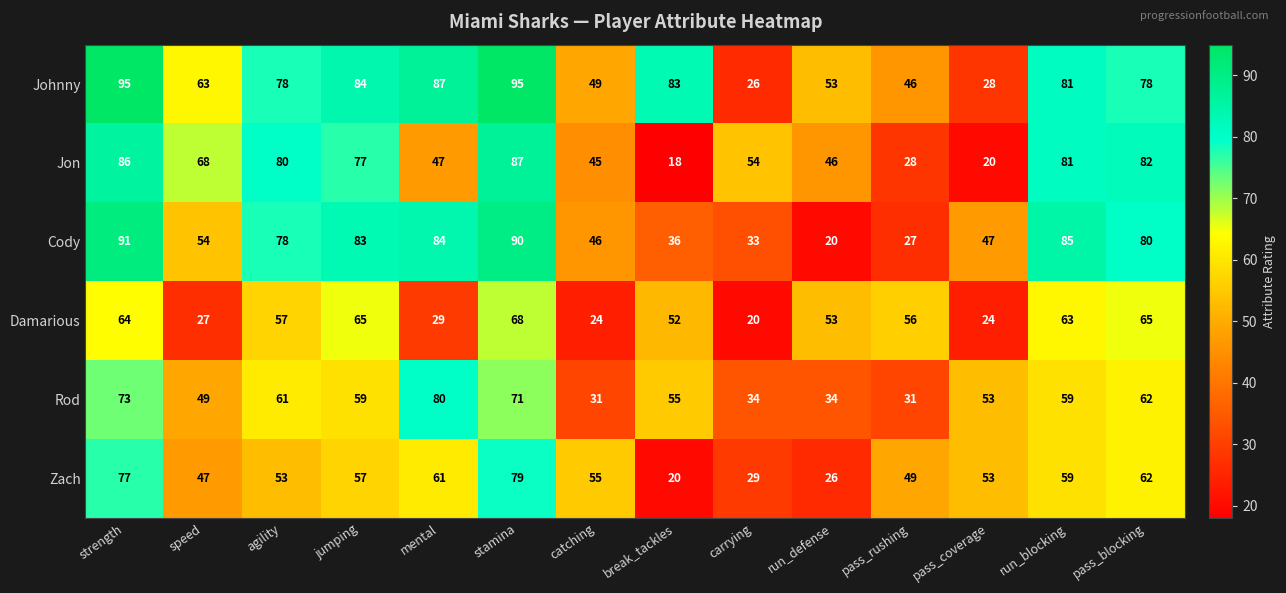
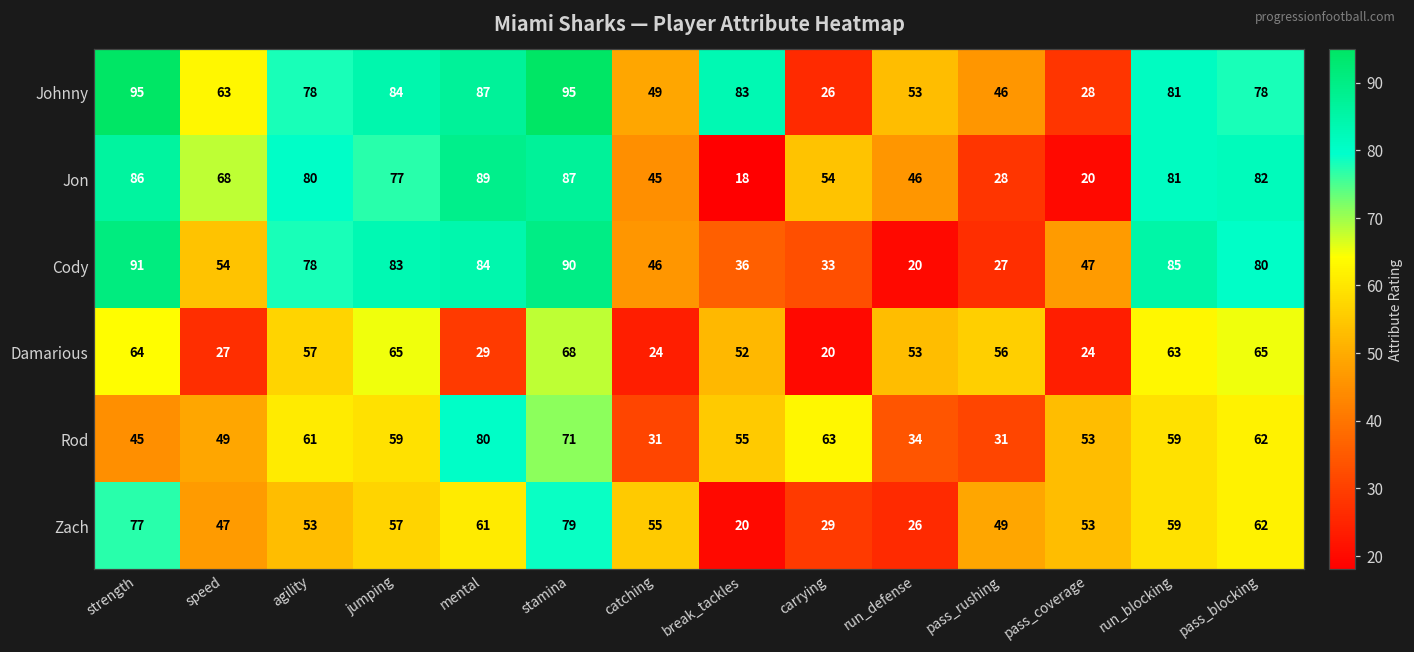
Jon, mental: 47 -> 89
Rod, strength: 73 -> 45
Rod, carrying: 34 -> 63
